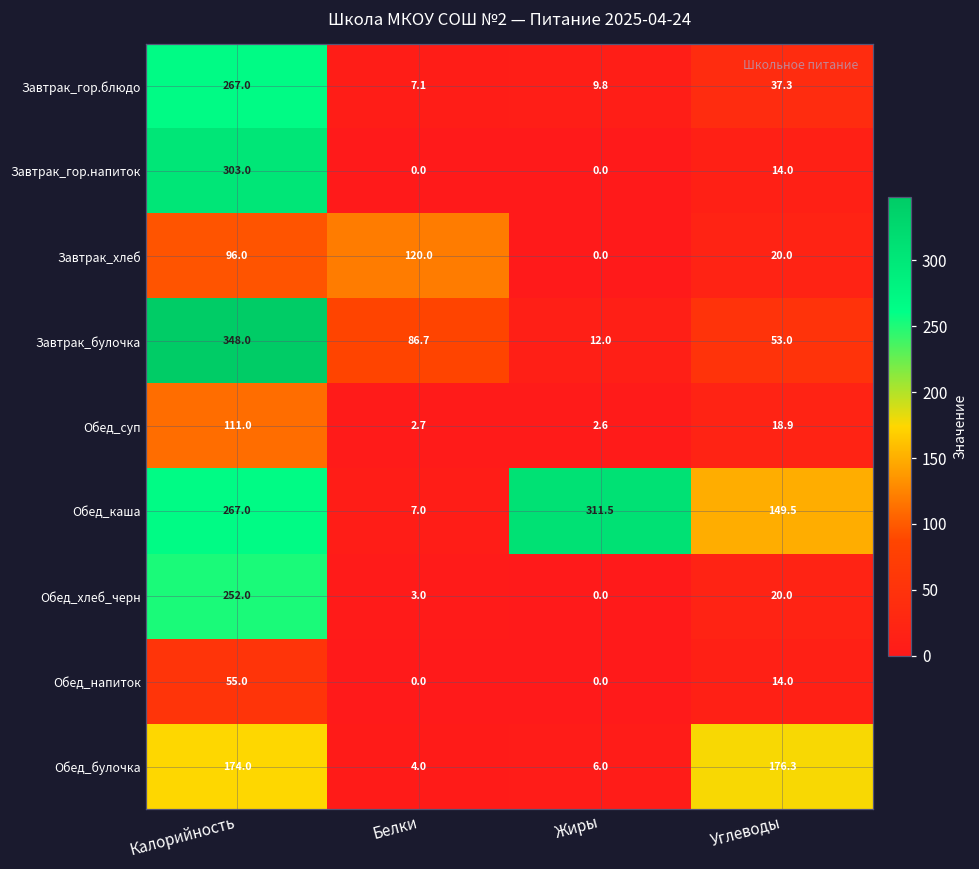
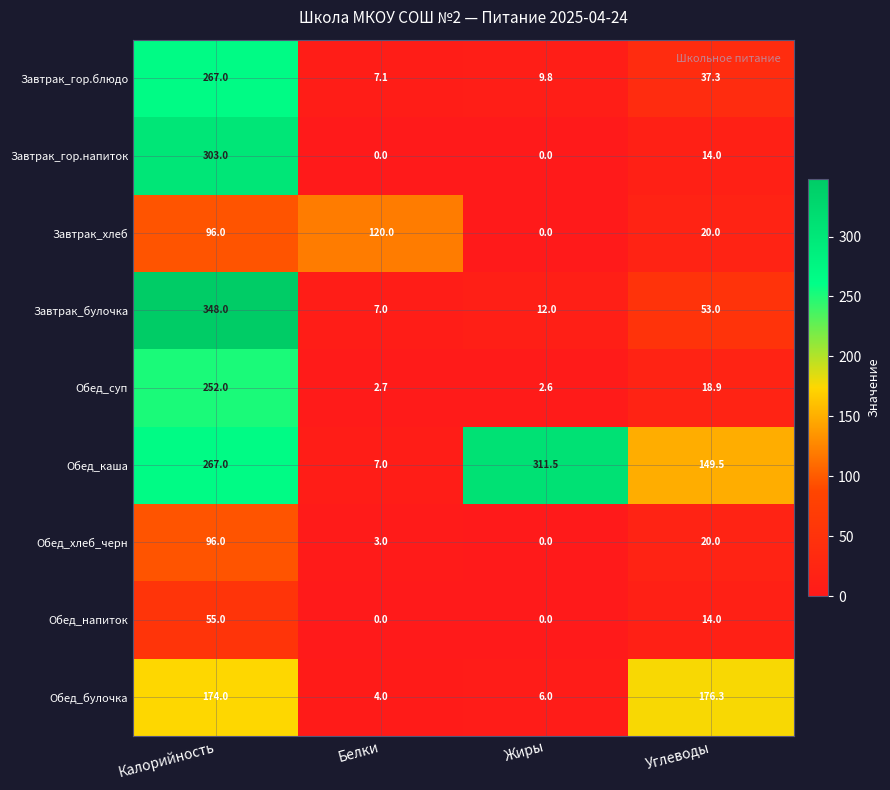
Завтрак_булочка, Белки: 86.7 -> 7.0
Обед_суп, Калорийность: 111.0 -> 252.0
Обед_хлеб_черн, Калорийность: 252.0 -> 96.0
